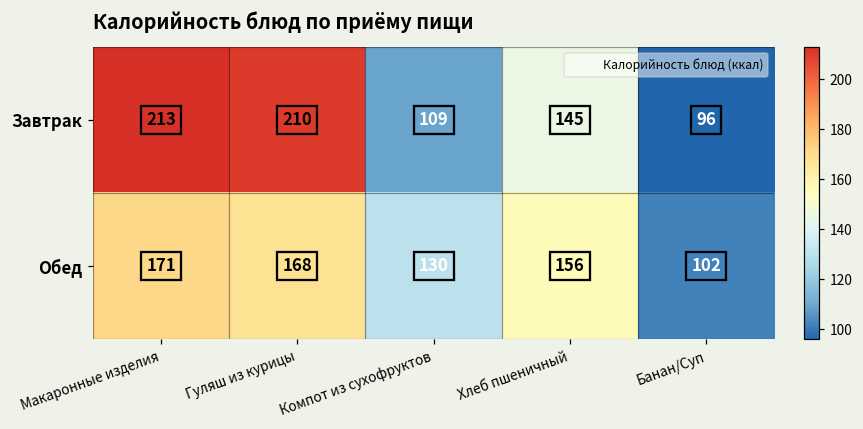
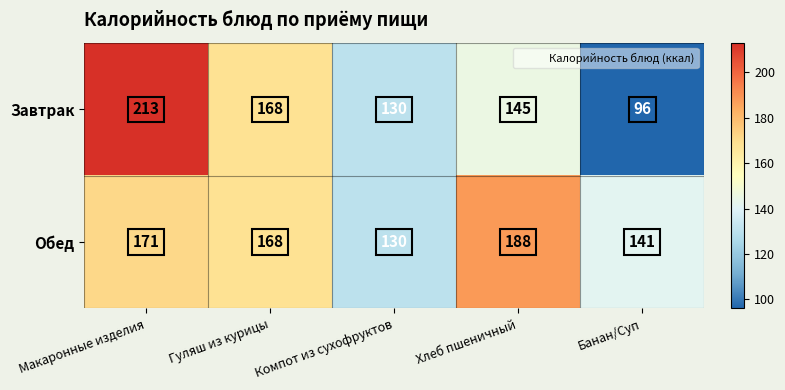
Завтрак, Гуляш из курицы: 210 -> 168
Завтрак, Компот из сухофруктов: 109 -> 130
Обед, Хлеб пшеничный: 156 -> 188
Обед, Банан/Суп: 102 -> 141
